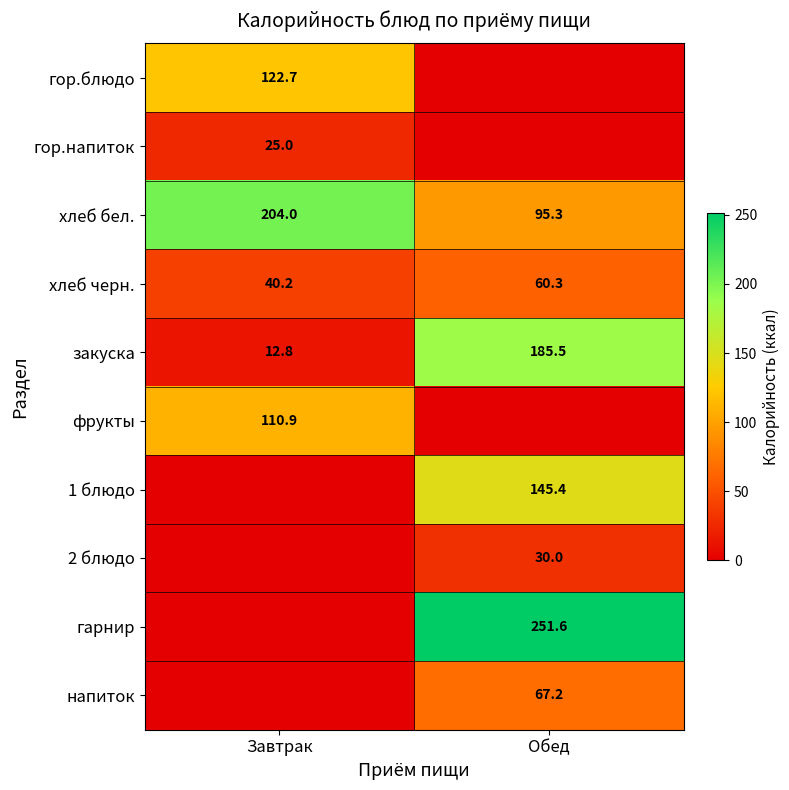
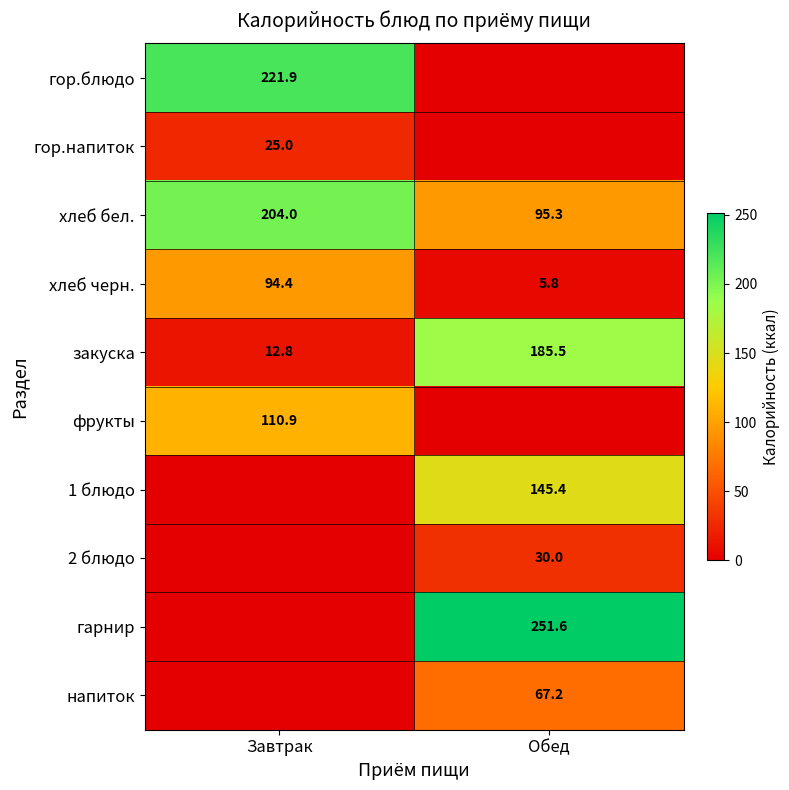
гор.блюдо, Завтрак: 122.7 -> 221.9
хлеб черн., Завтрак: 40.2 -> 94.4
хлеб черн., Обед: 60.3 -> 5.8
